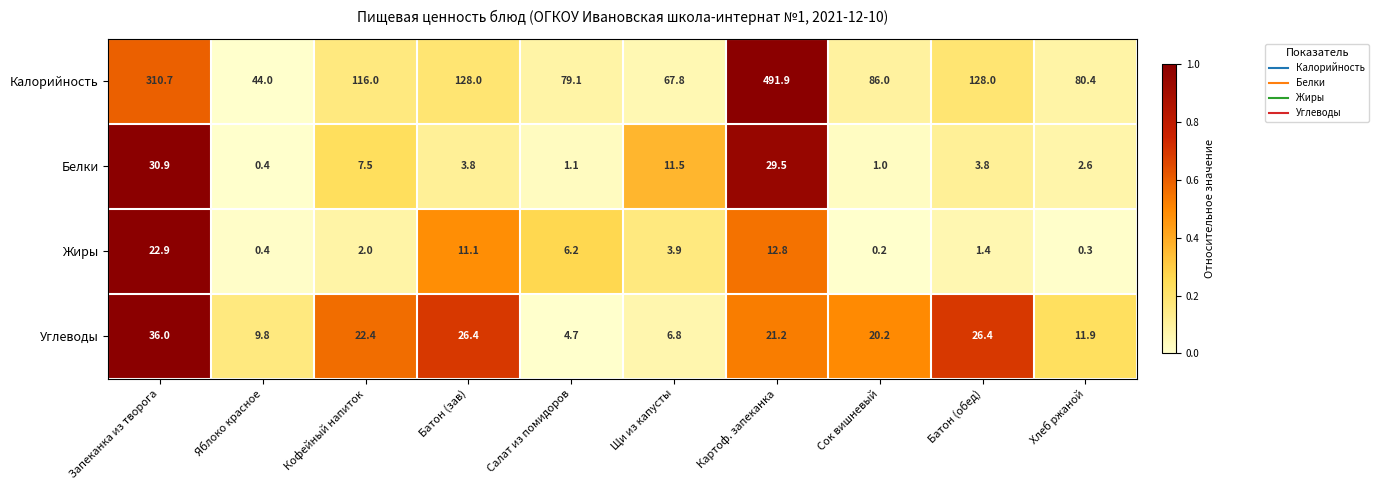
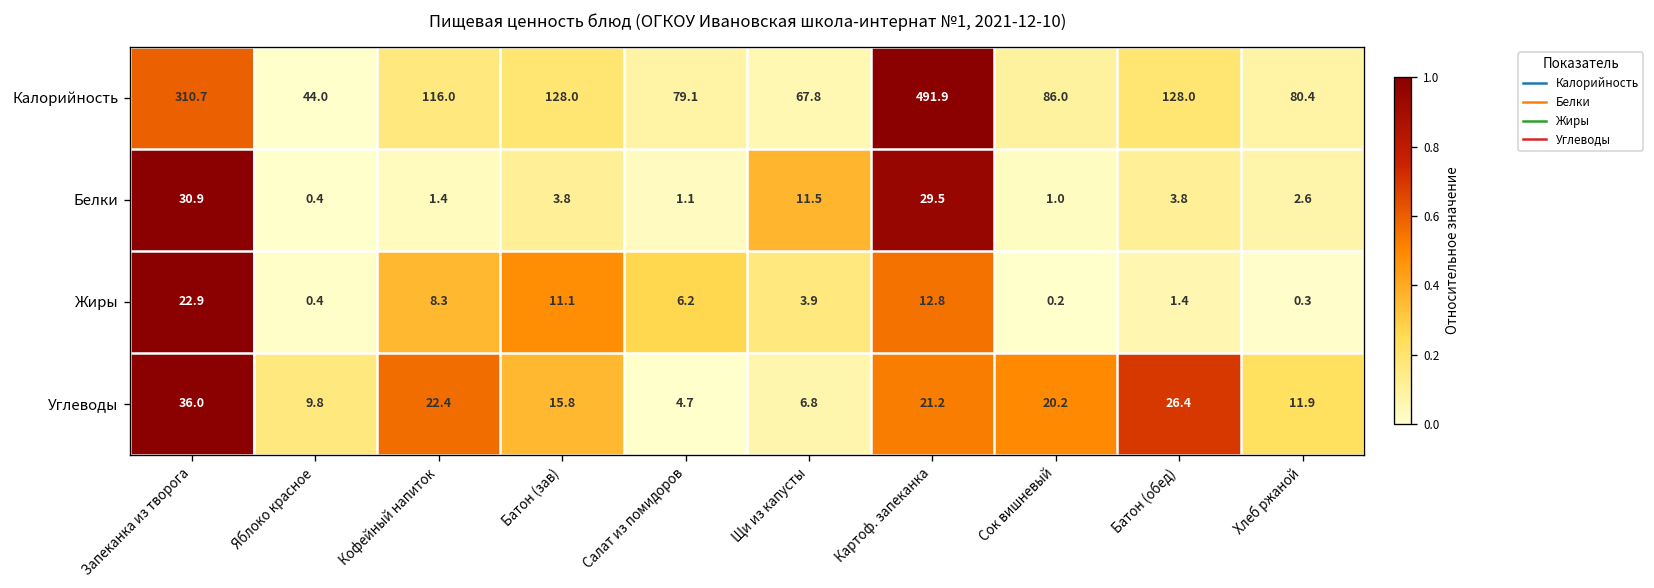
Белки, Кофейный напиток: 7.5 -> 1.4
Жиры, Кофейный напиток: 2.0 -> 8.3
Углеводы, Батон (зав): 26.4 -> 15.8
